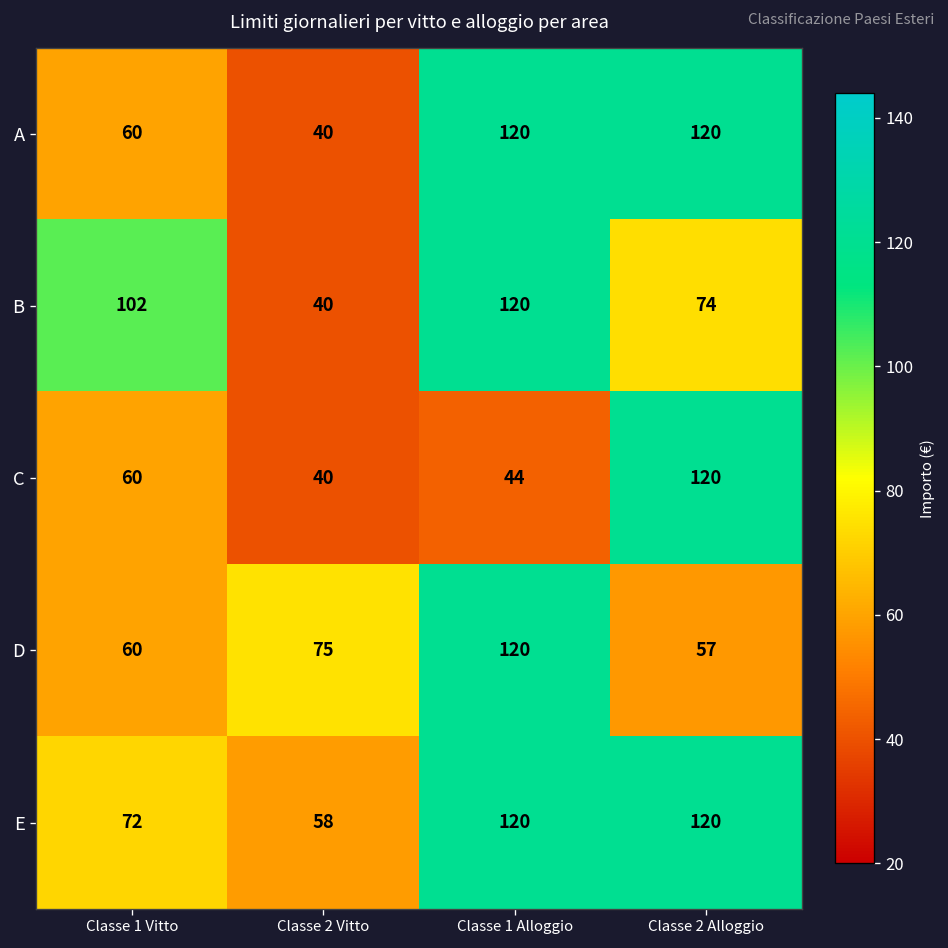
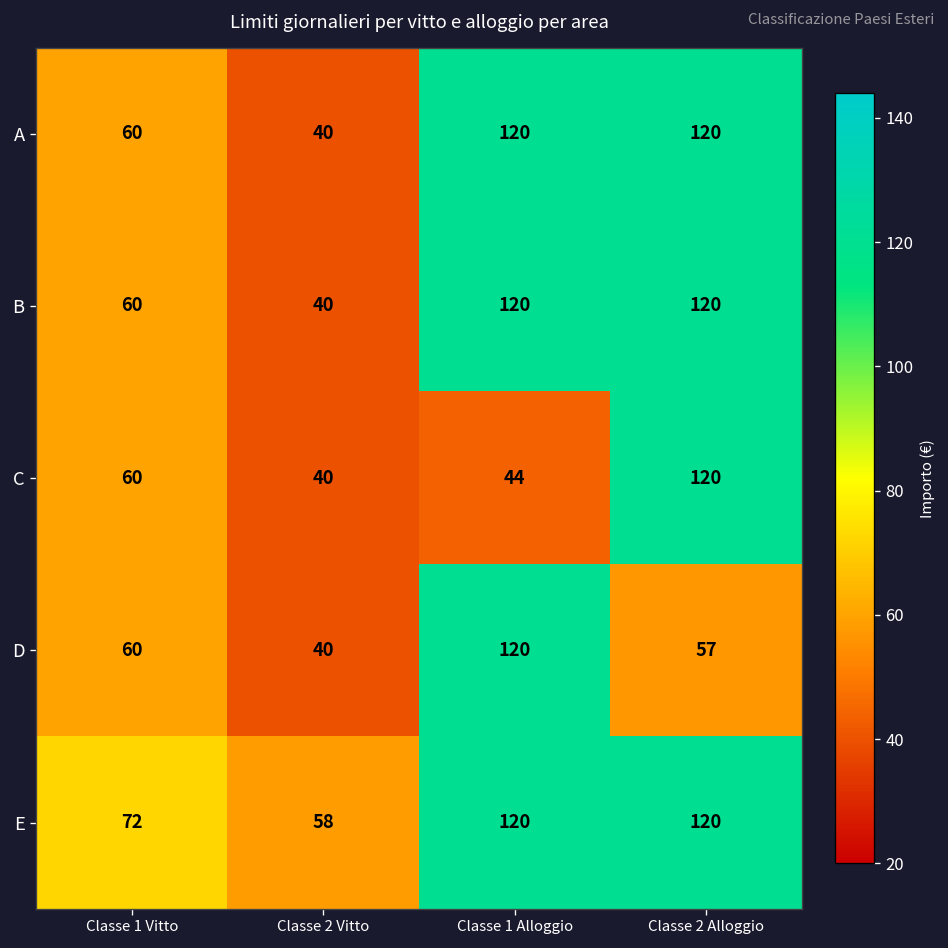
B, Classe 1 Vitto: 102 -> 60
B, Classe 2 Alloggio: 74 -> 120
D, Classe 2 Vitto: 75 -> 40
